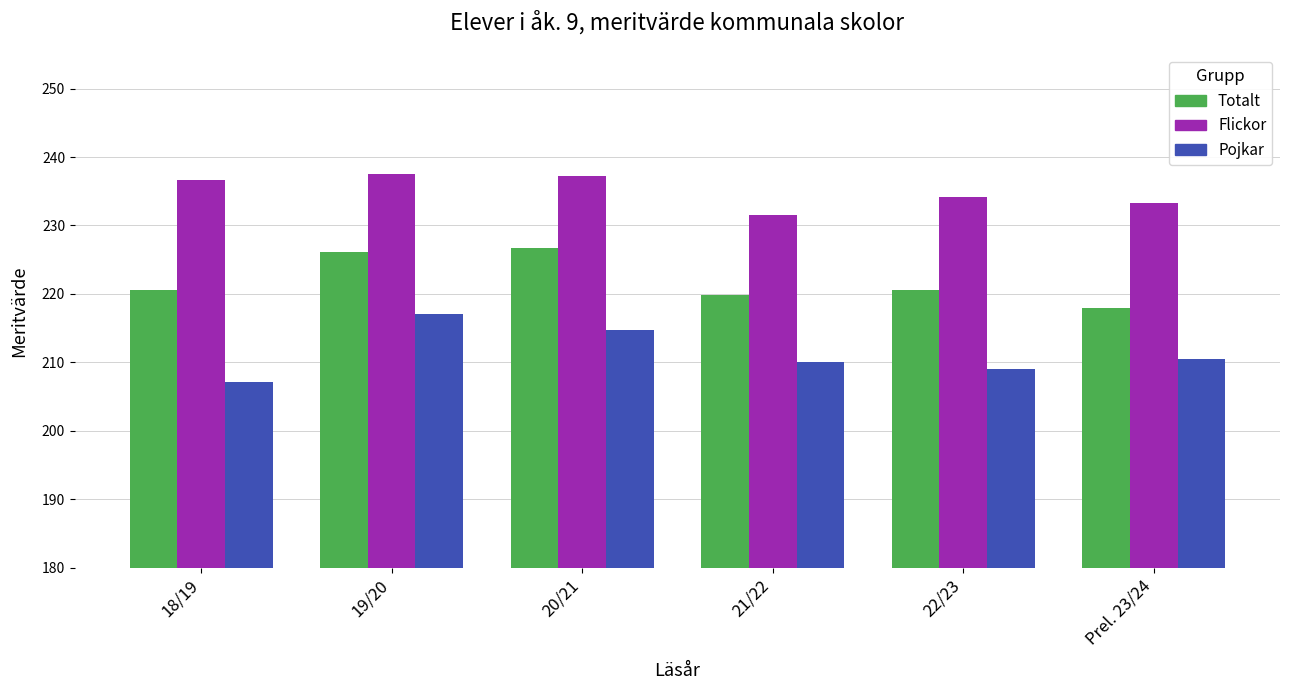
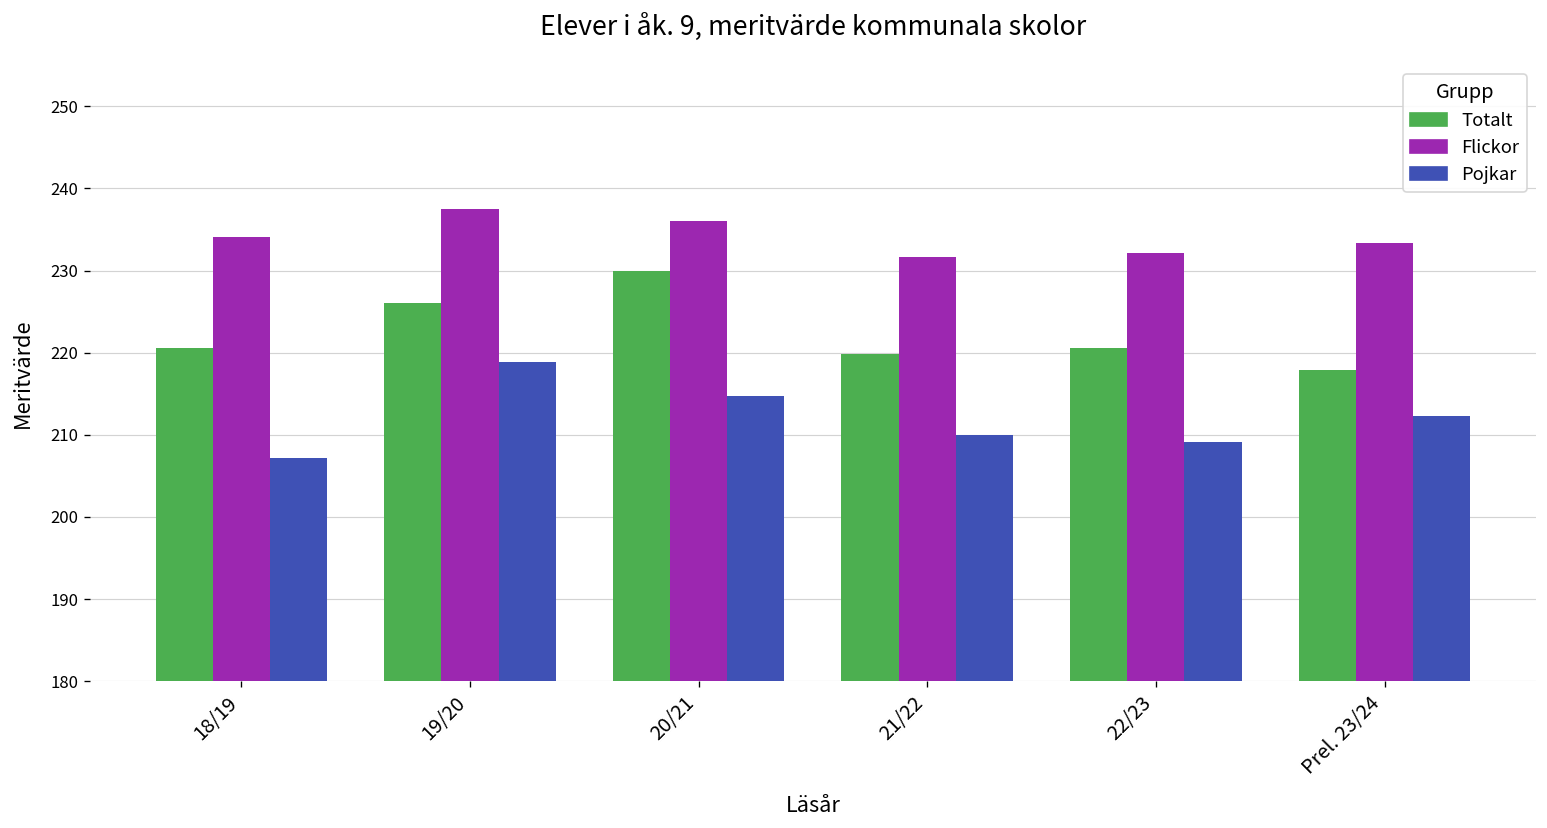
Flickor, 18/19: 237 -> 234
Pojkar, 19/20: 217 -> 219
Totalt, 20/21: 227 -> 230
Flickor, 20/21: 237 -> 236
Flickor, 22/23: 234 -> 232
Pojkar, Prel. 23/24: 210 -> 212
